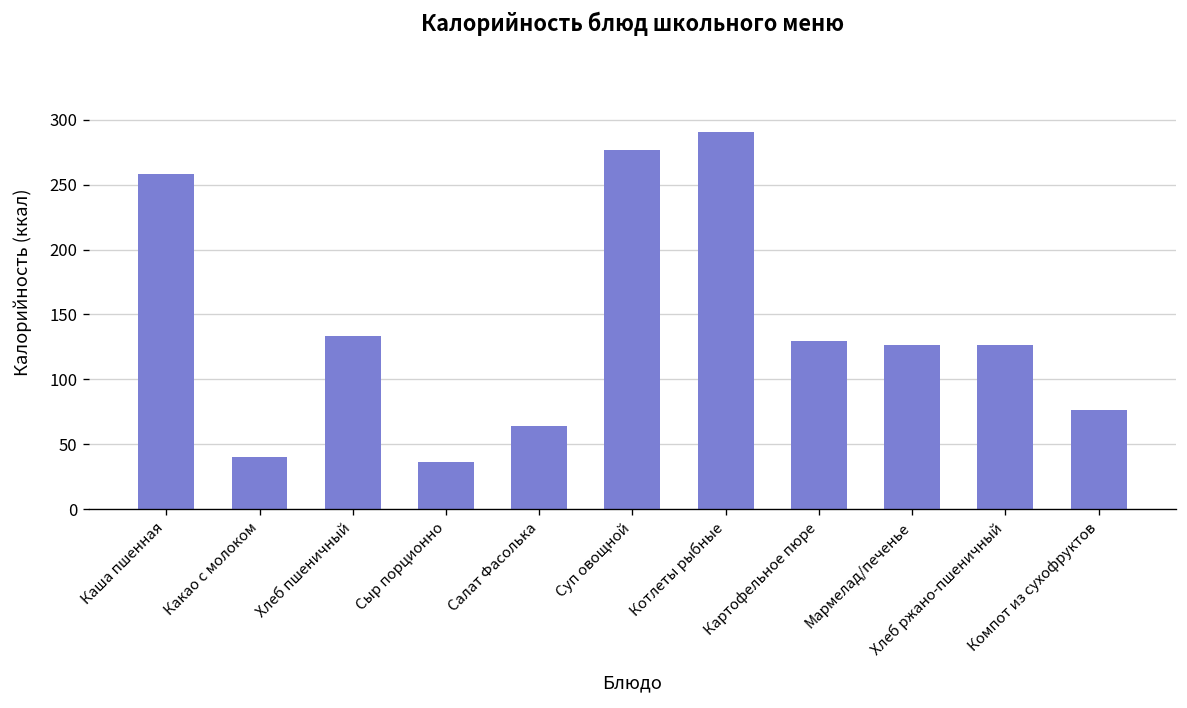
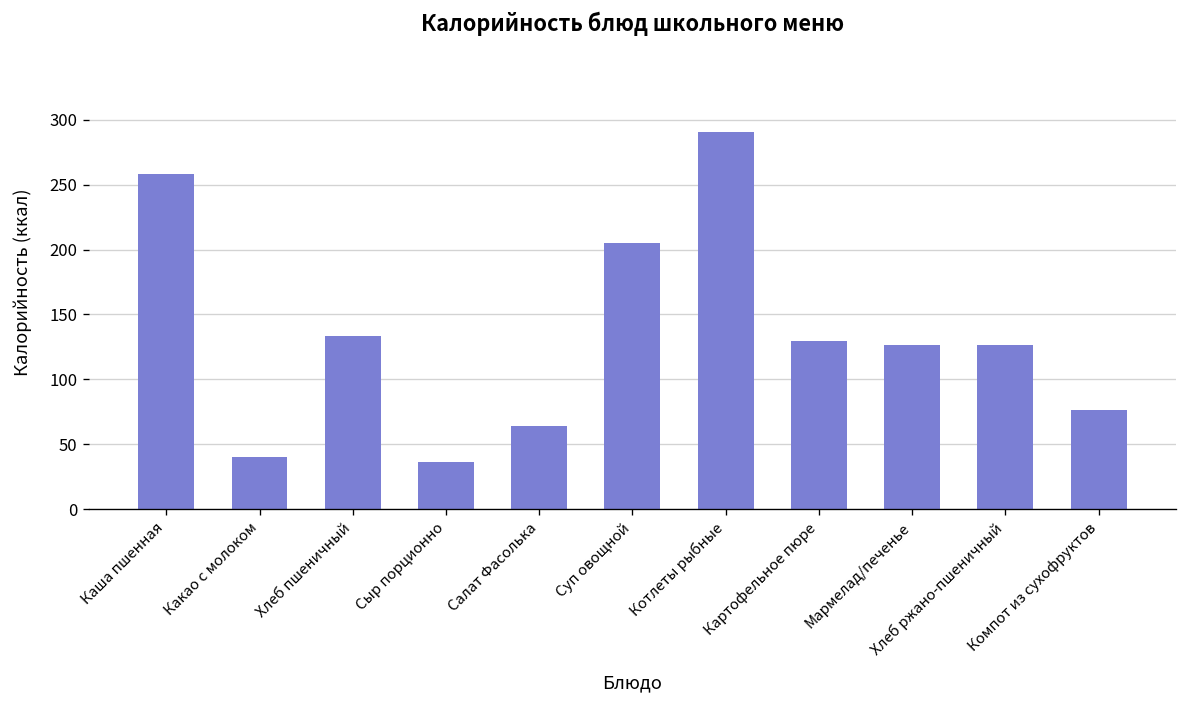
Суп овощной: 277 -> 205
